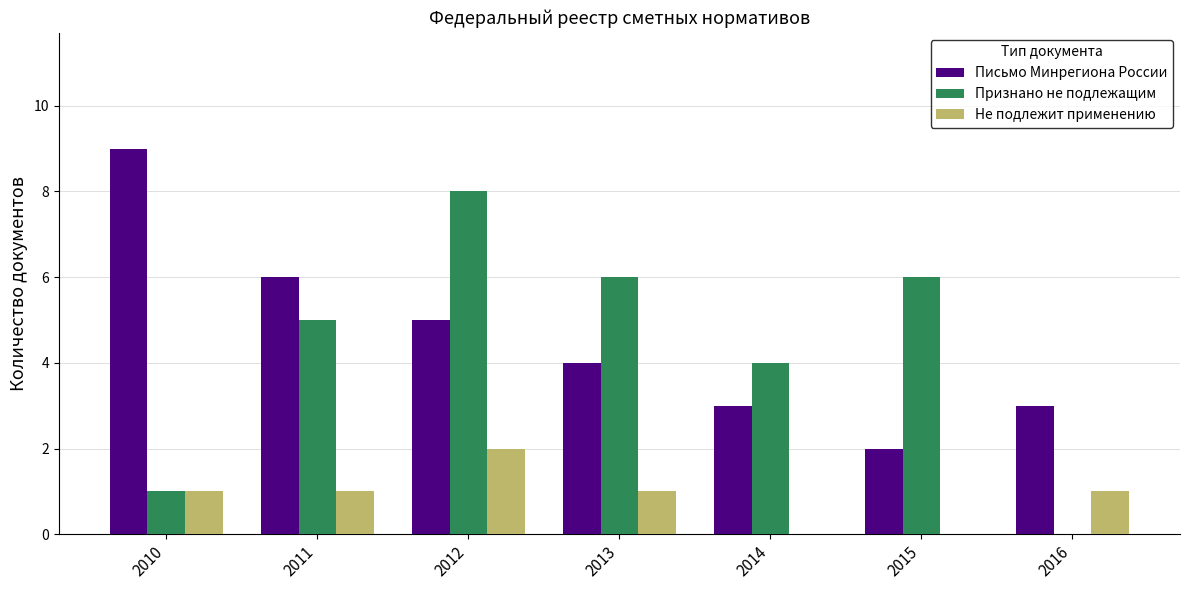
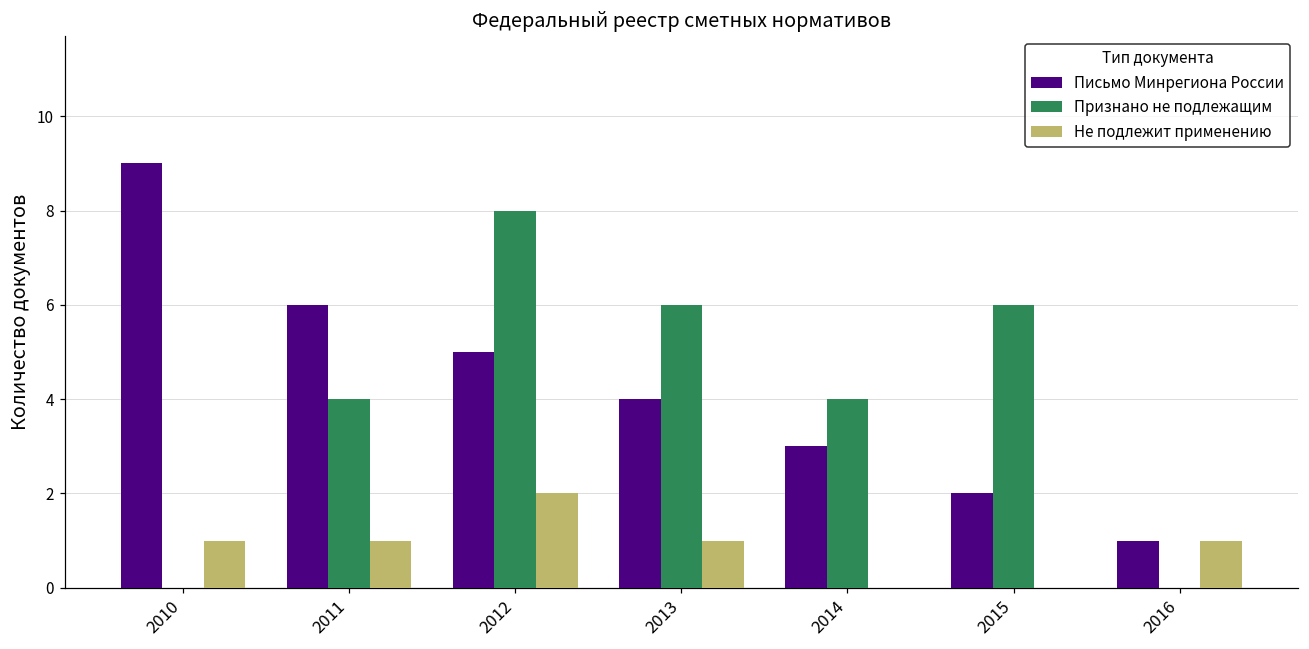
Признано не подлежащим, 2010: 1 -> 0
Признано не подлежащим, 2011: 5 -> 4
Письмо Минрегиона России, 2016: 3 -> 1
